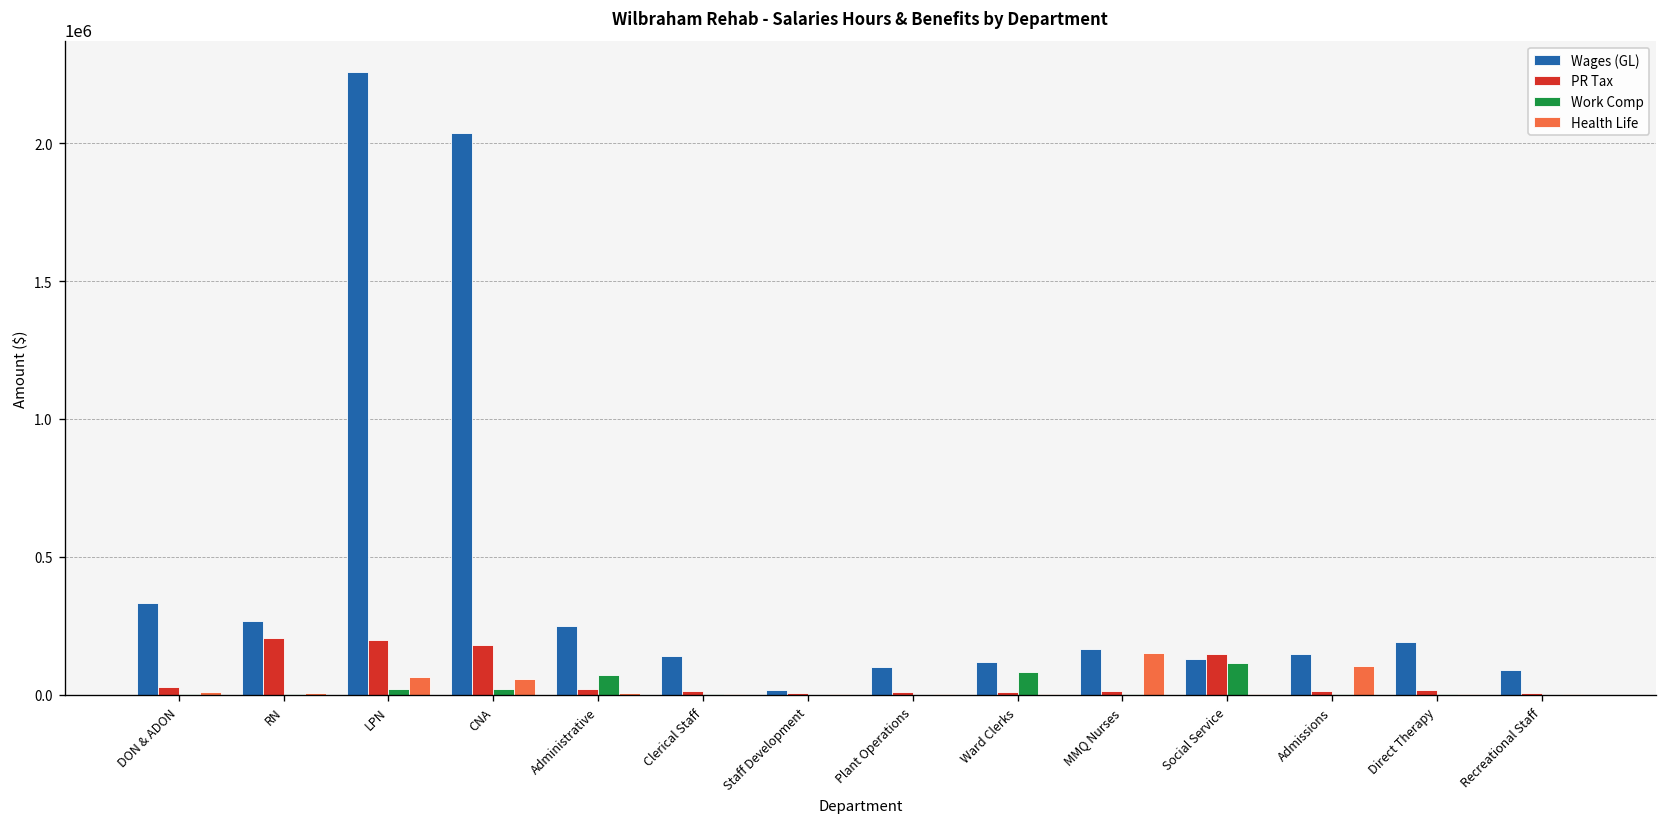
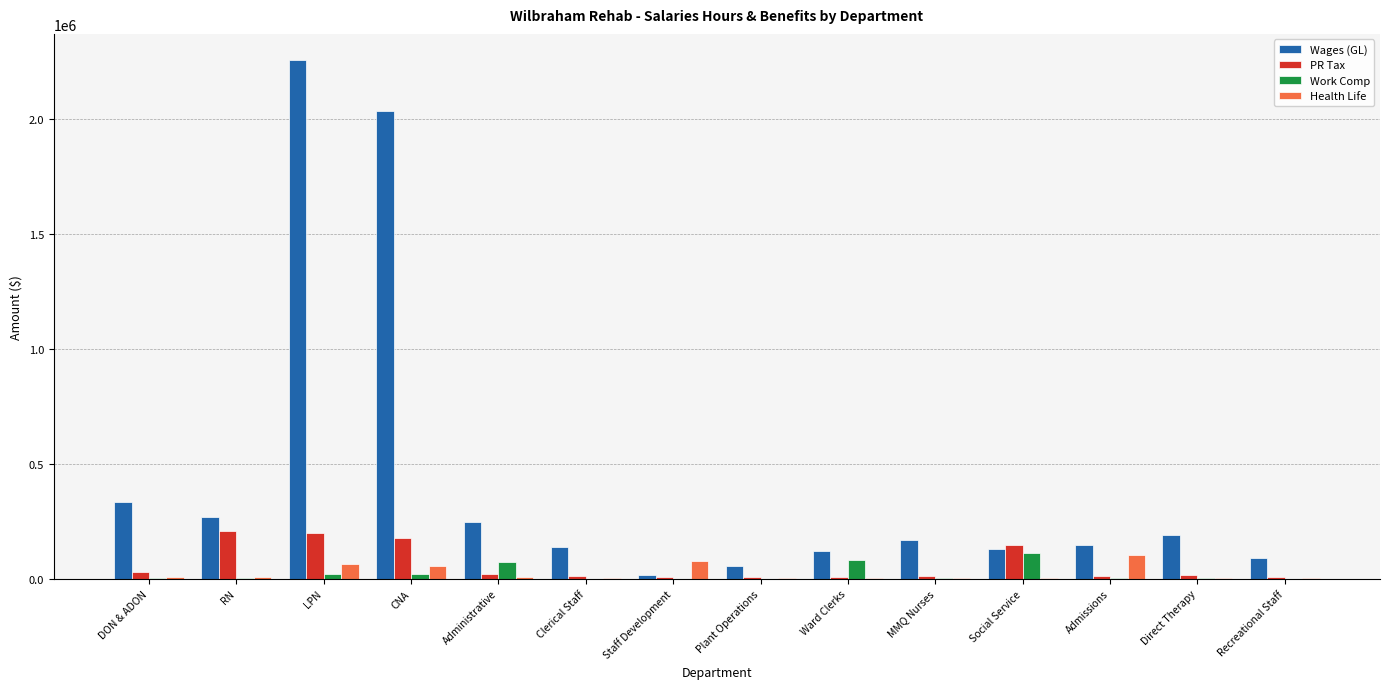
Health Life, Staff Development: 0 -> 80000
Wages (GL), Plant Operations: 100000 -> 60000
Health Life, MMQ Nurses: 150000 -> 0
